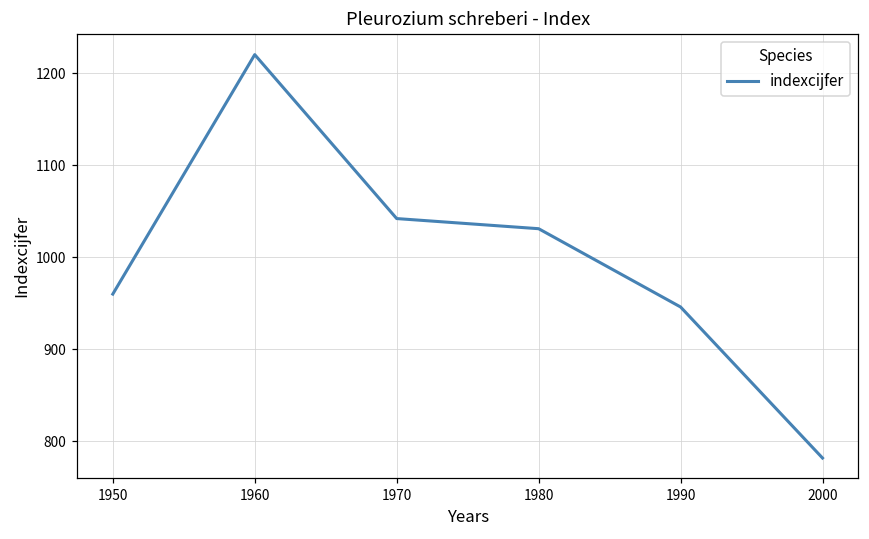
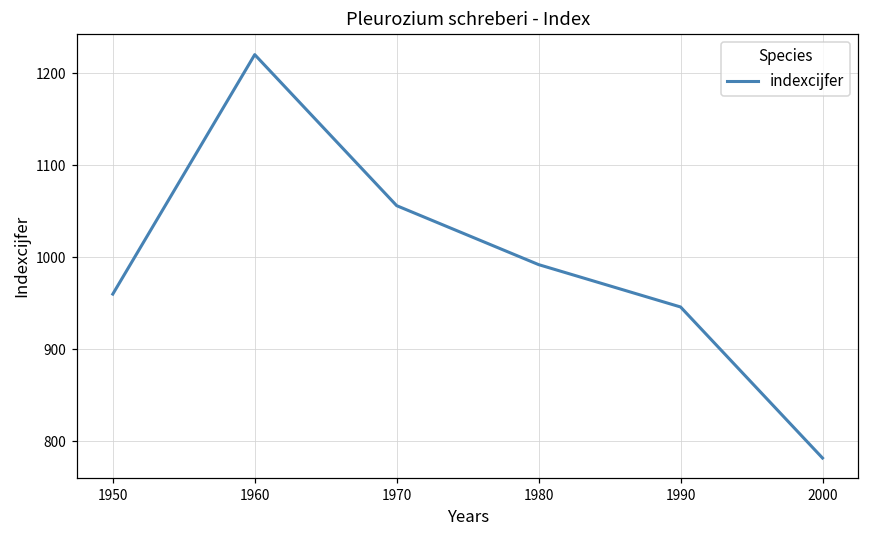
1970: 1040 -> 1060
1980: 1030 -> 990
